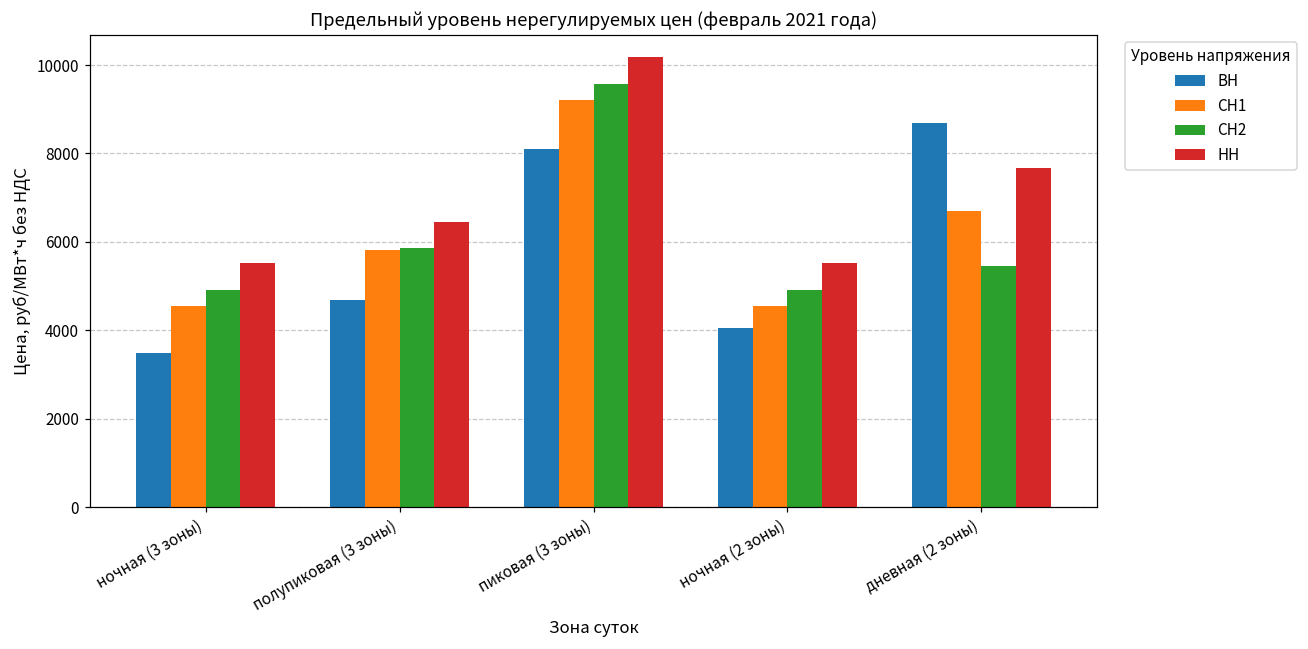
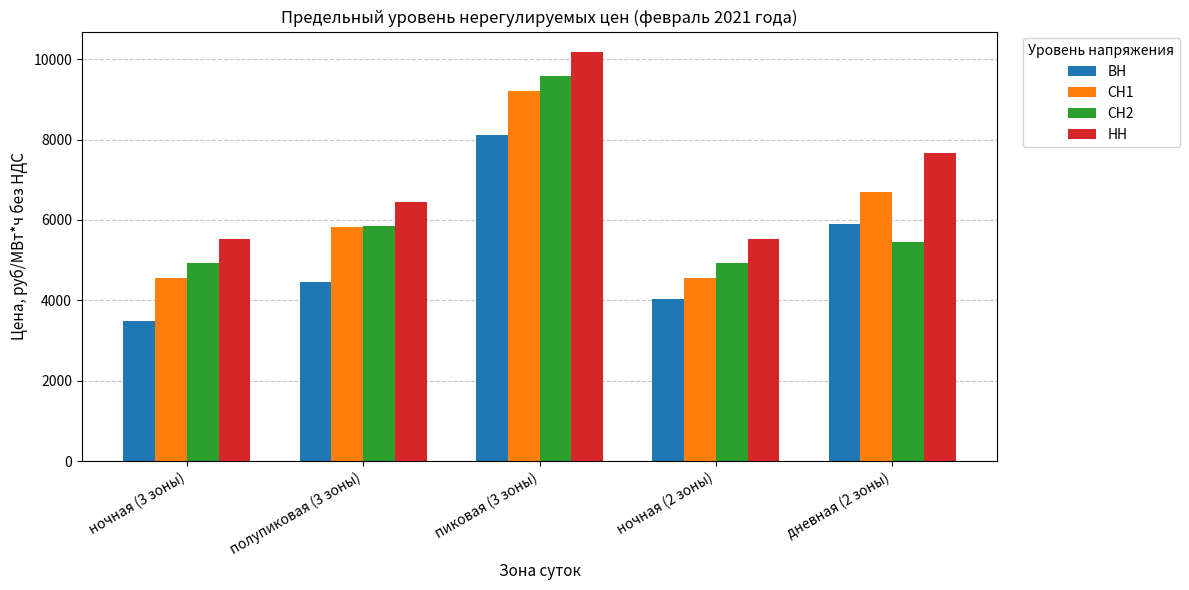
ВН, полупиковая (3 зоны): 4700 -> 4400
ВН, дневная (2 зоны): 8700 -> 5900
